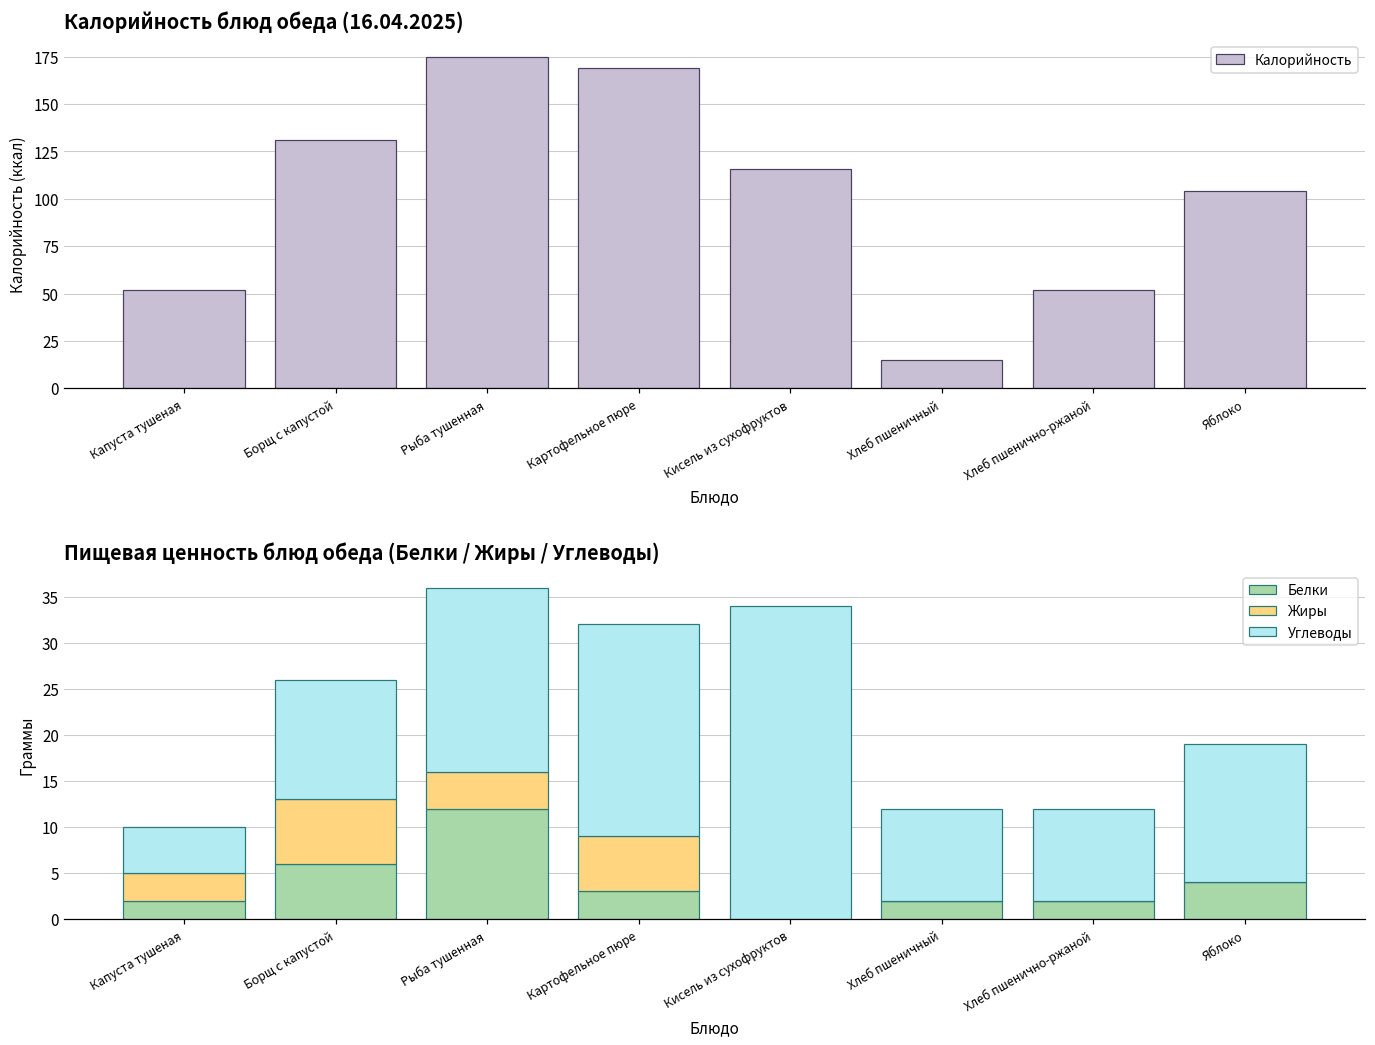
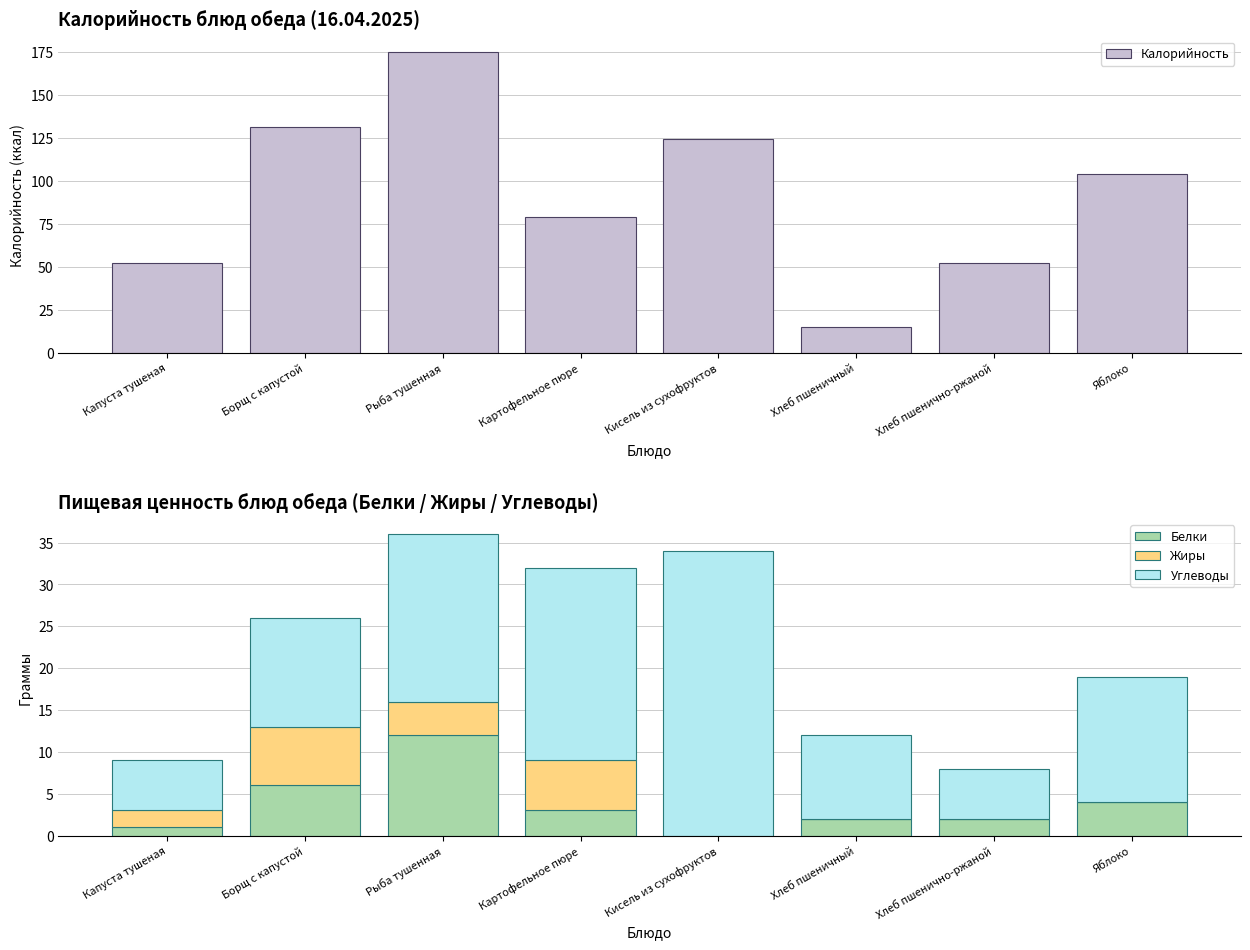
Калорийность блюд обеда (16.04.2025), Картофельное пюре: 169 -> 79
Калорийность блюд обеда (16.04.2025), Кисель из сухофруктов: 116 -> 124
Пищевая ценность блюд обеда (Белки / Жиры / Углеводы), Белки, Капуста тушеная: 2 -> 1
Пищевая ценность блюд обеда (Белки / Жиры / Углеводы), Жиры, Капуста тушеная: 3 -> 2
Пищевая ценность блюд обеда (Белки / Жиры / Углеводы), Углеводы, Капуста тушеная: 5 -> 6
Пищевая ценность блюд обеда (Белки / Жиры / Углеводы), Углеводы, Хлеб пшенично-ржаной: 10 -> 6
